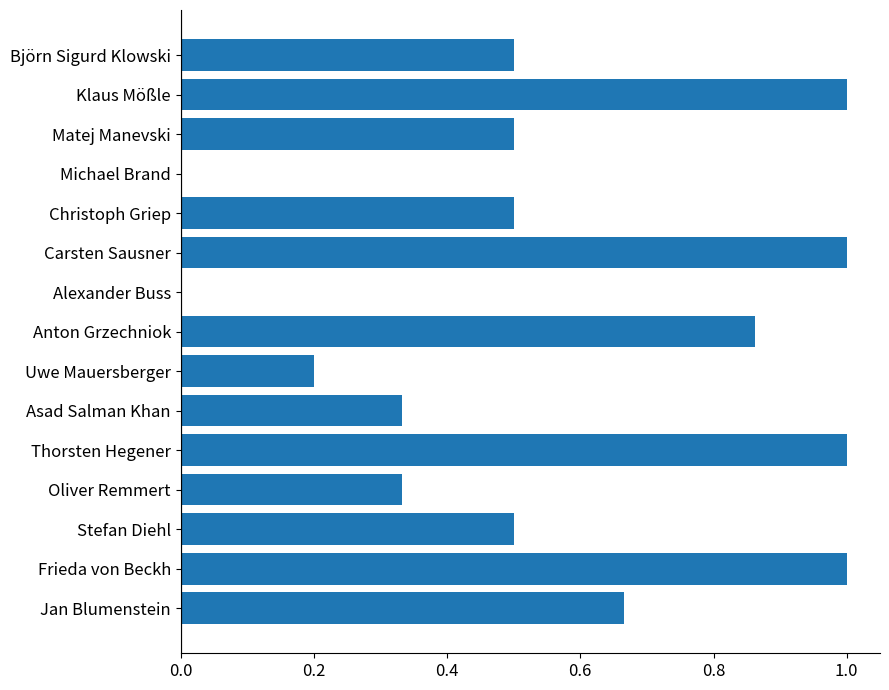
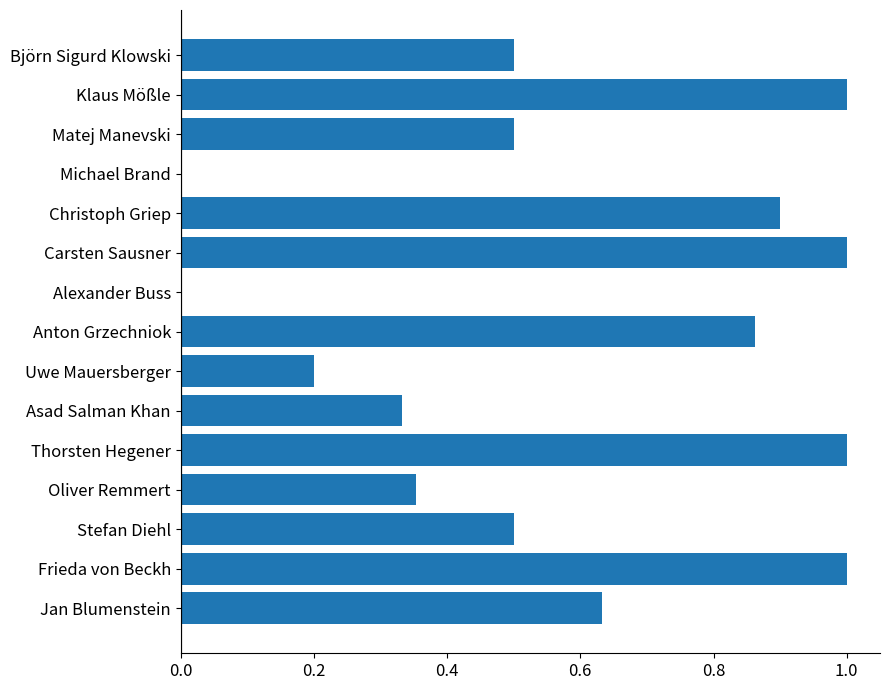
Christoph Griep: 0.5 -> 0.9
Oliver Remmert: 0.33 -> 0.35
Jan Blumenstein: 0.67 -> 0.63
